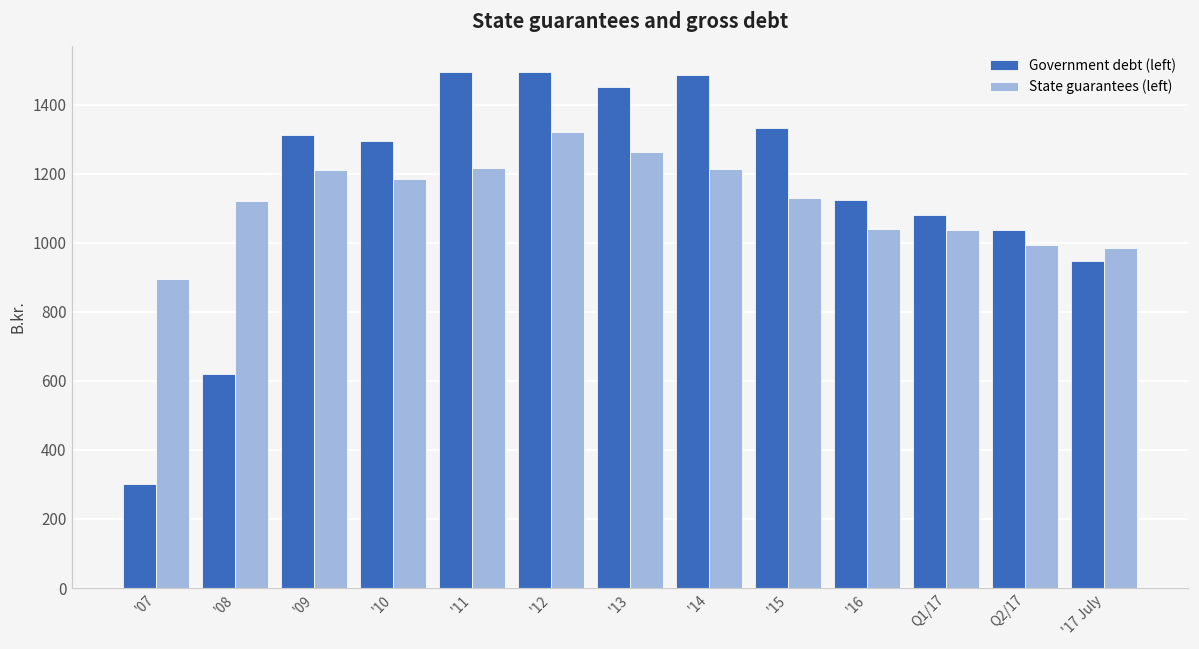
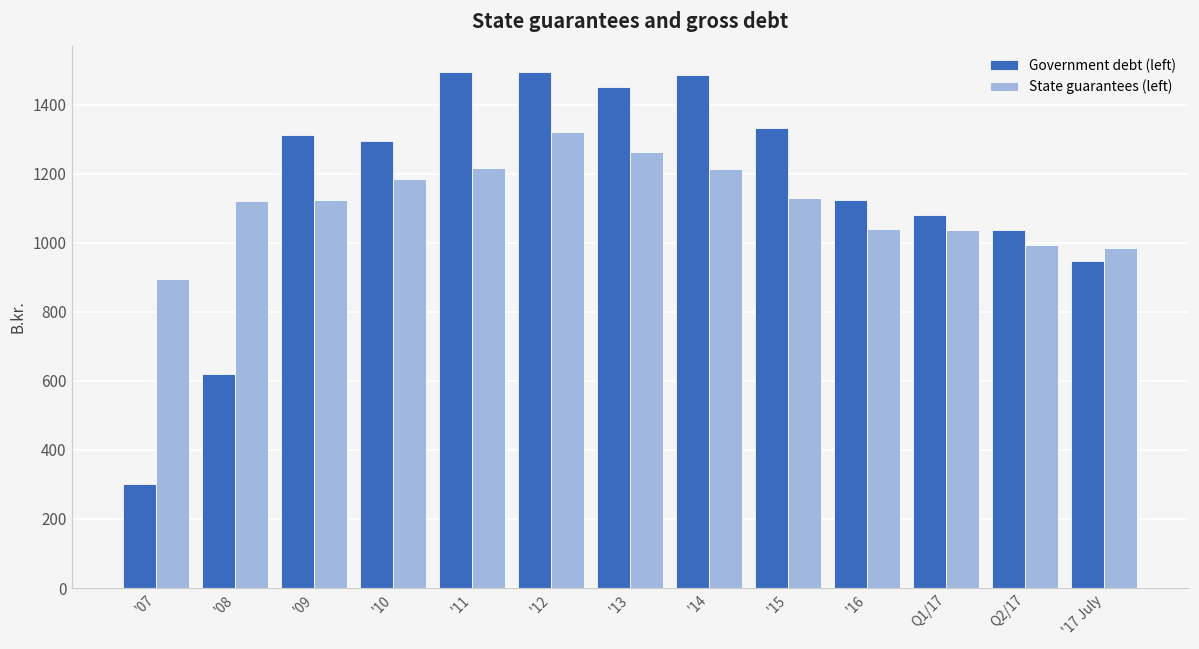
State guarantees (left), '09: 1210 -> 1120
